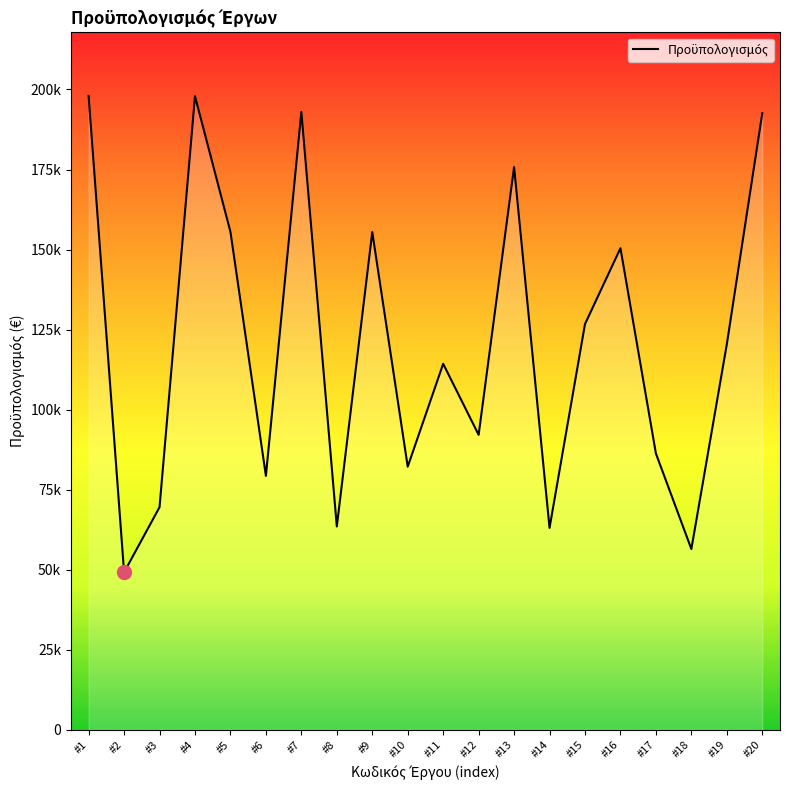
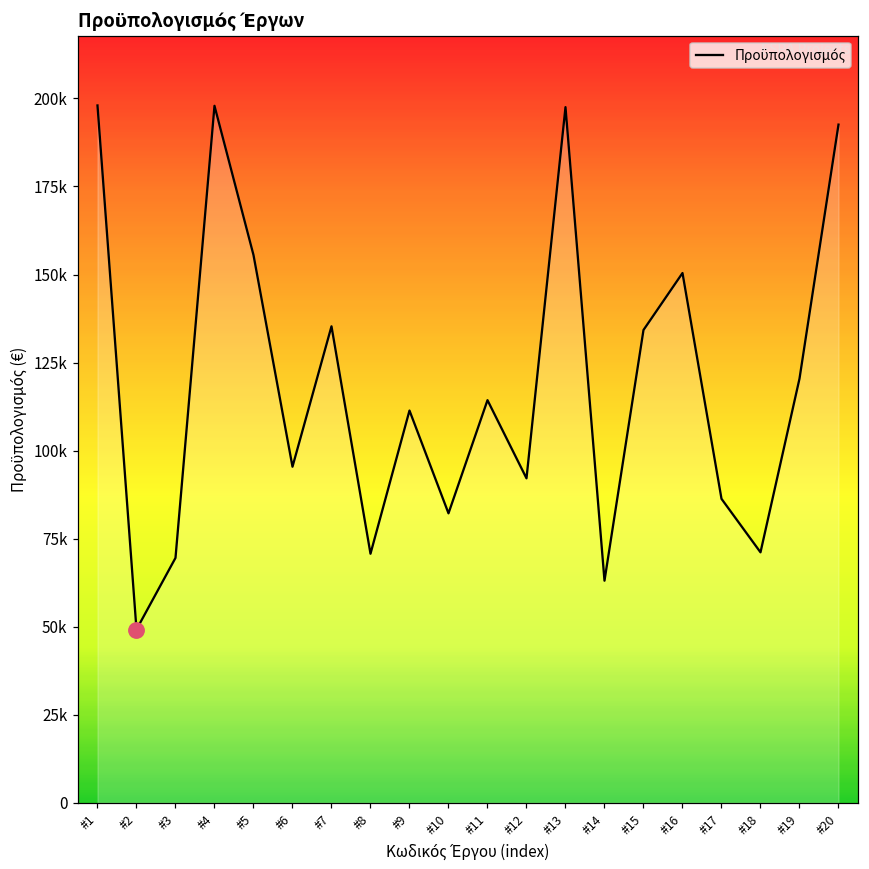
Προϋπολογισμός, #6: 79000 -> 95000
Προϋπολογισμός, #7: 193000 -> 135000
Προϋπολογισμός, #8: 64000 -> 71000
Προϋπολογισμός, #9: 155000 -> 111000
Προϋπολογισμός, #13: 176000 -> 198000
Προϋπολογισμός, #15: 127000 -> 134000
Προϋπολογισμός, #18: 56000 -> 71000
